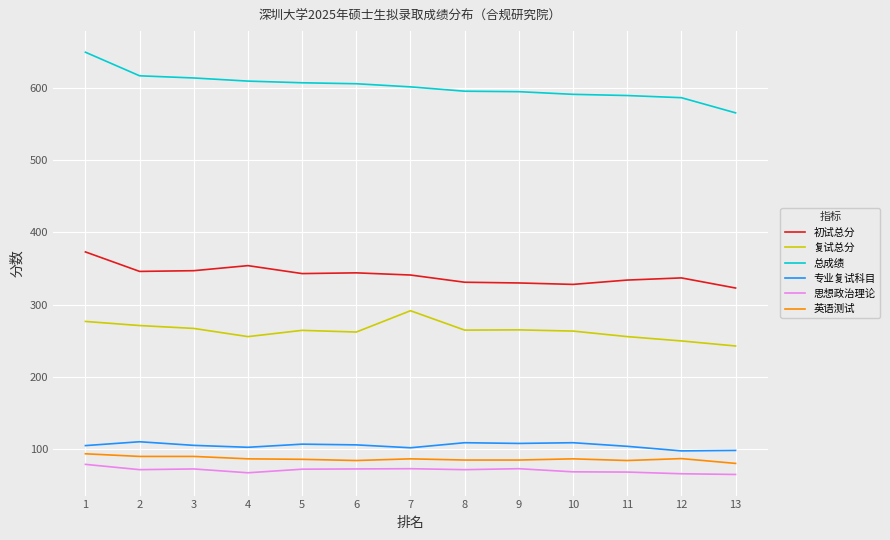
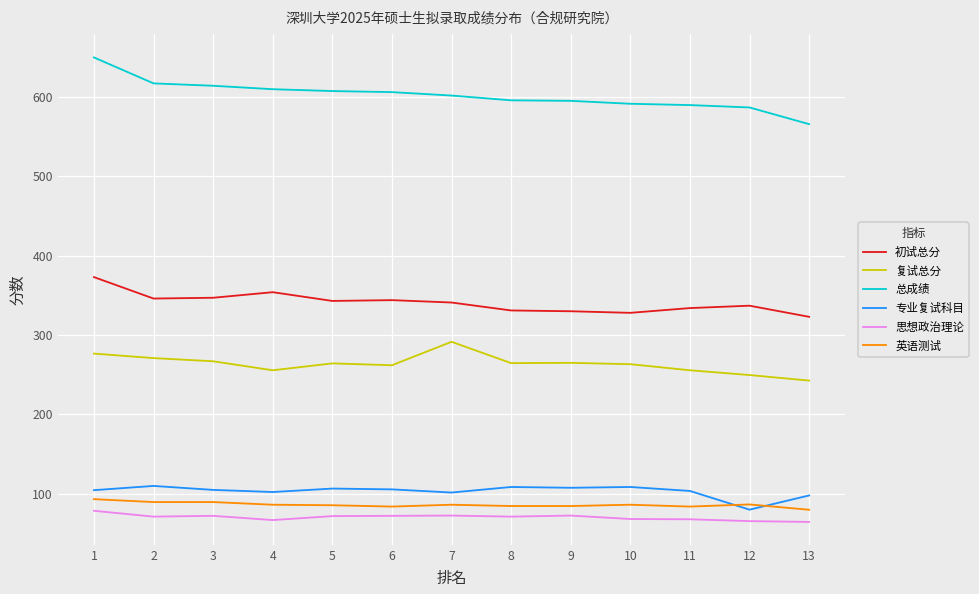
专业复试科目, 12: 100 -> 80
